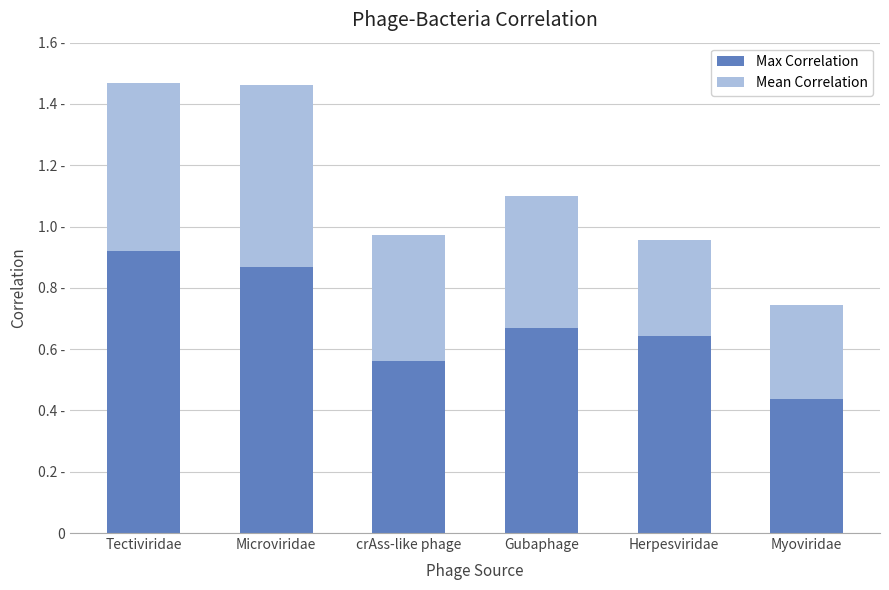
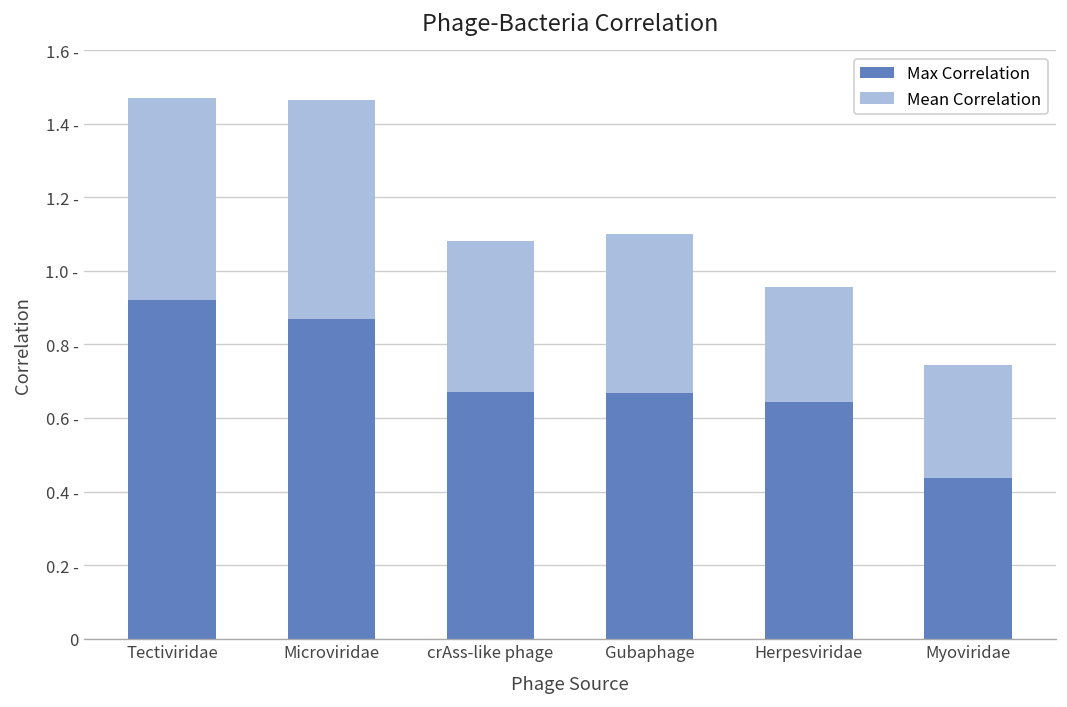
Max Correlation, crAss-like phage: 0.56 - -> 0.67 -
